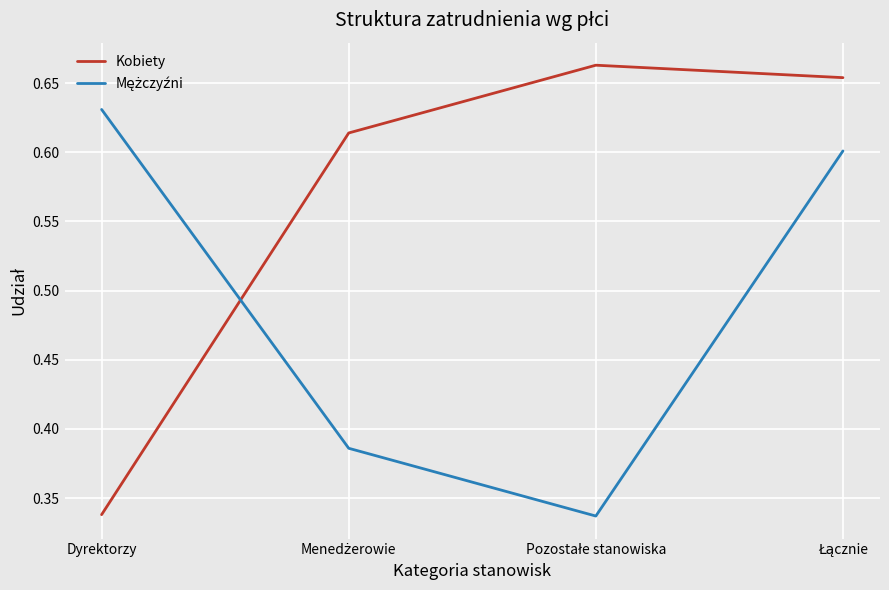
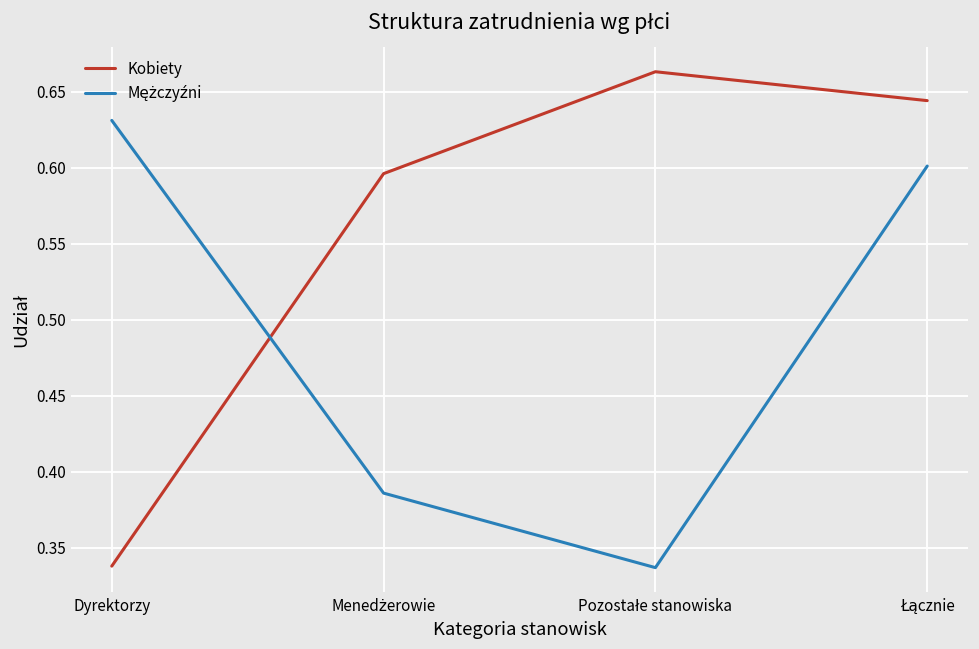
Kobiety, Menedżerowie: 0.614 -> 0.596
Kobiety, Łącznie: 0.654 -> 0.644
